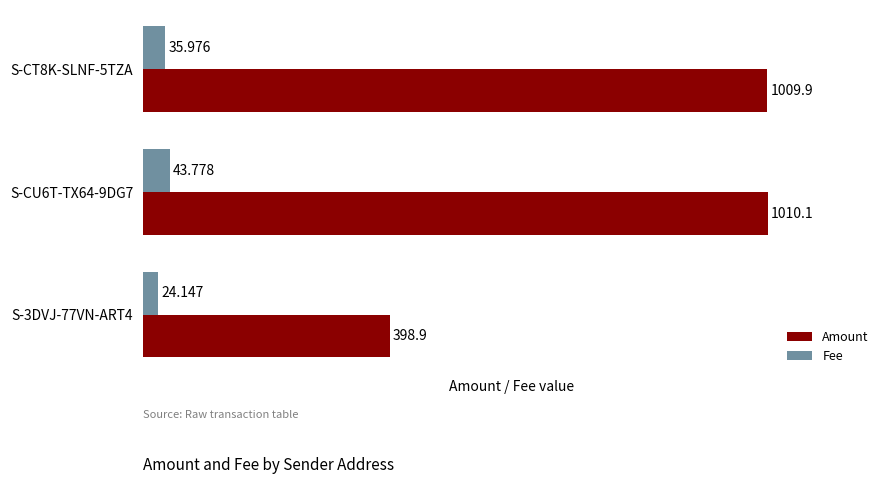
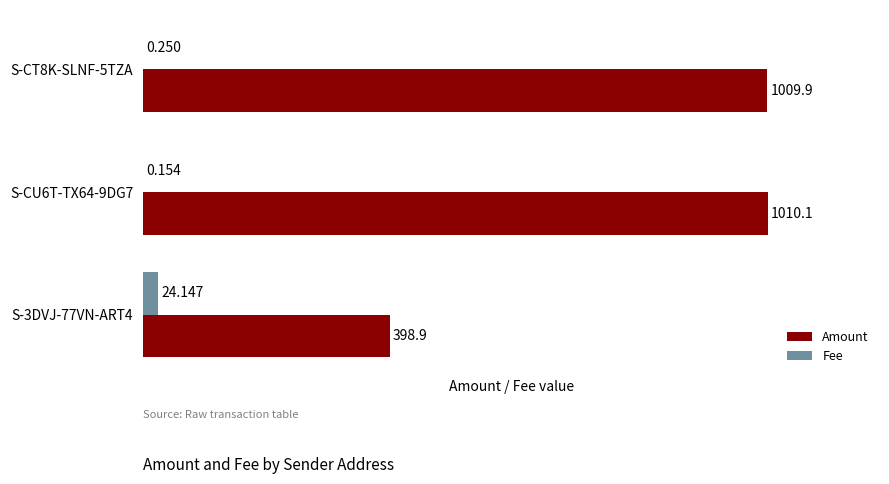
Fee, S-CT8K-SLNF-5TZA: 35.976 -> 0.250
Fee, S-CU6T-TX64-9DG7: 43.778 -> 0.154
